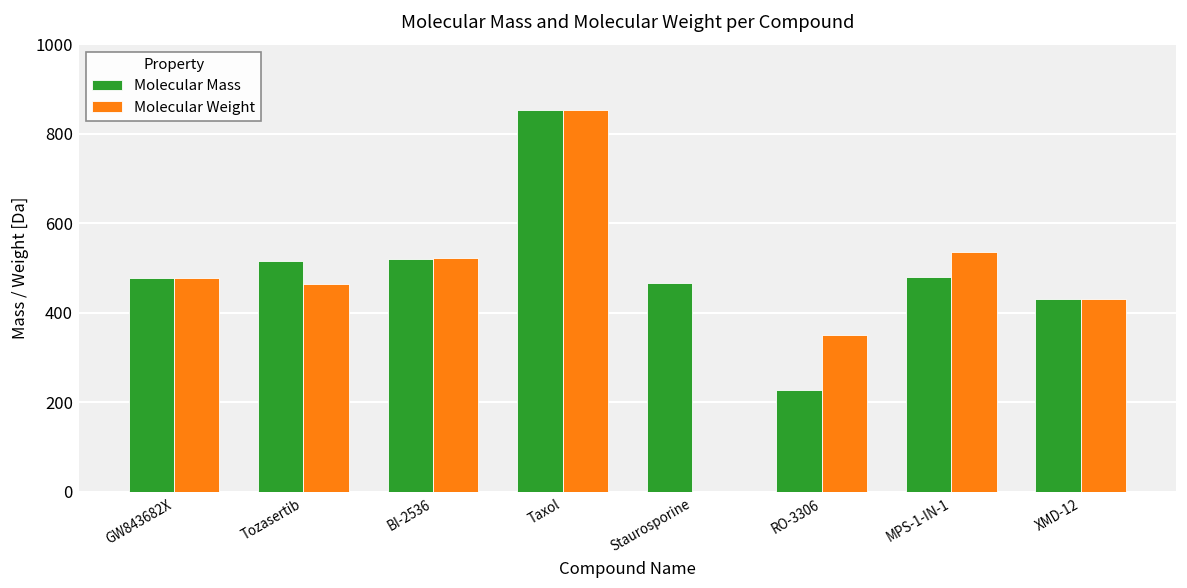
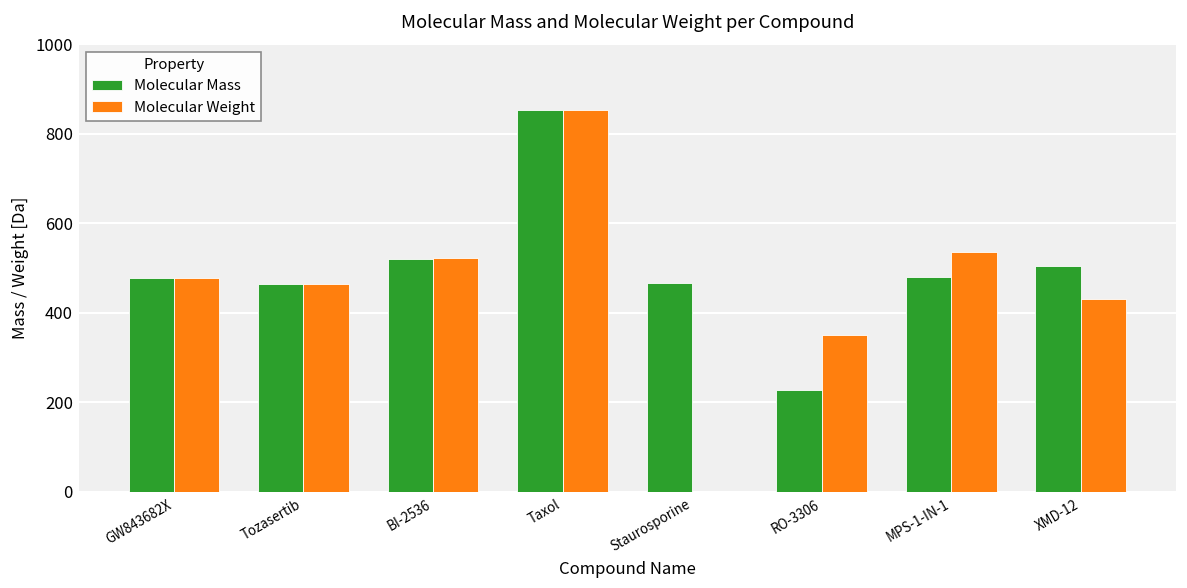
Molecular Mass, Tozasertib: 520 -> 460
Molecular Mass, XMD-12: 430 -> 510
